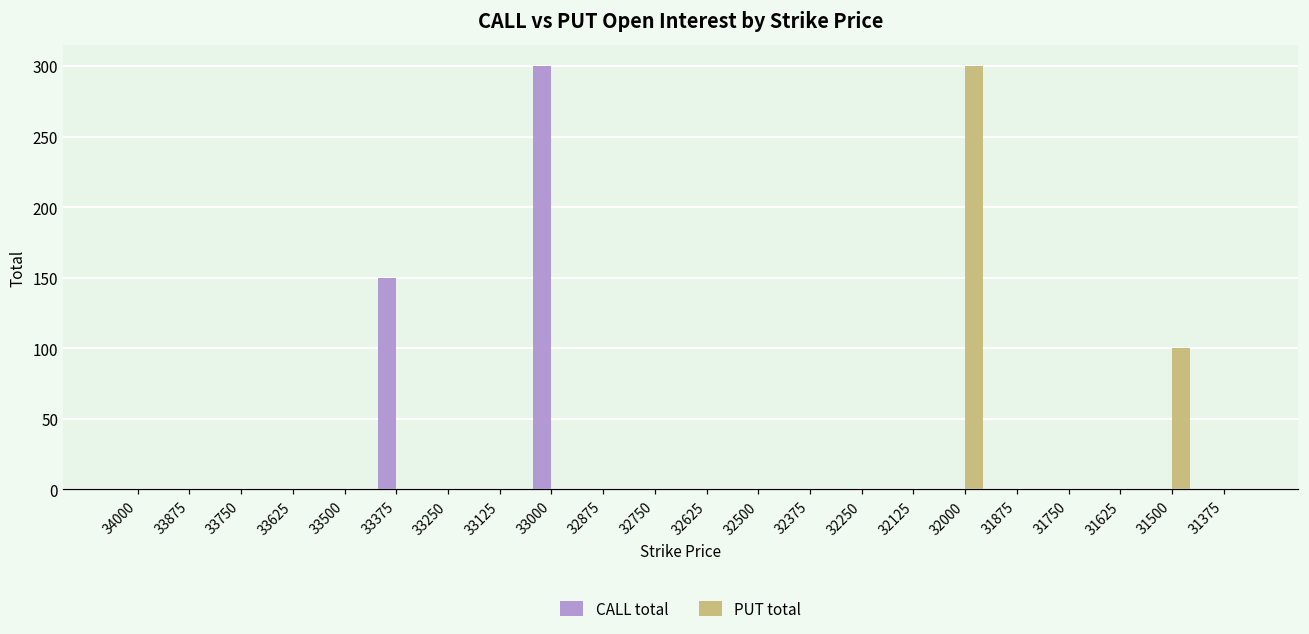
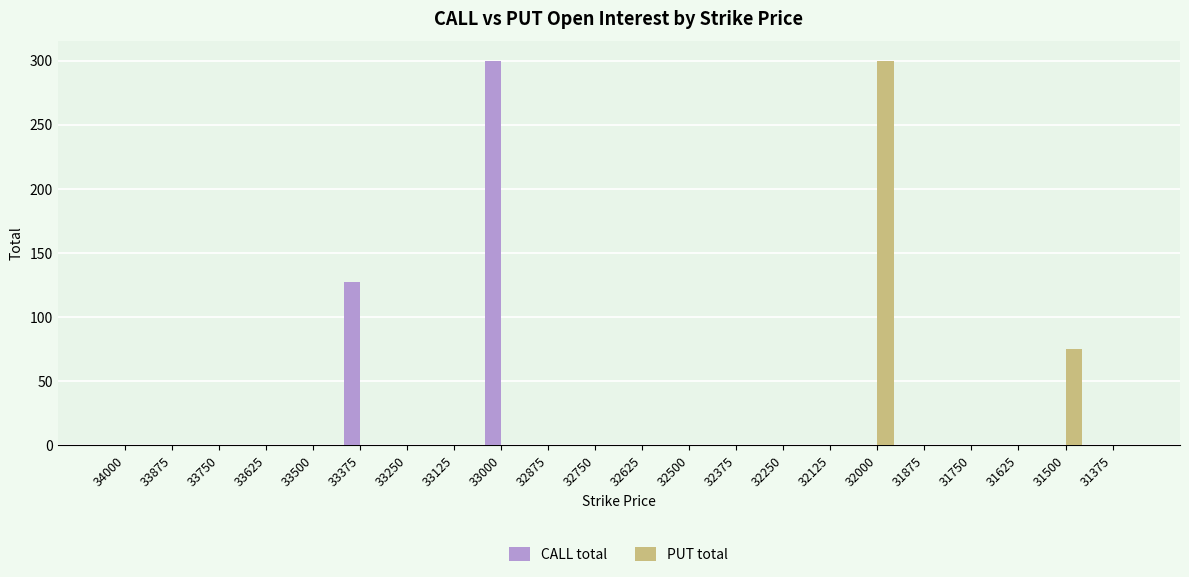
CALL total, 33375: 150 -> 127
PUT total, 31500: 100 -> 75
